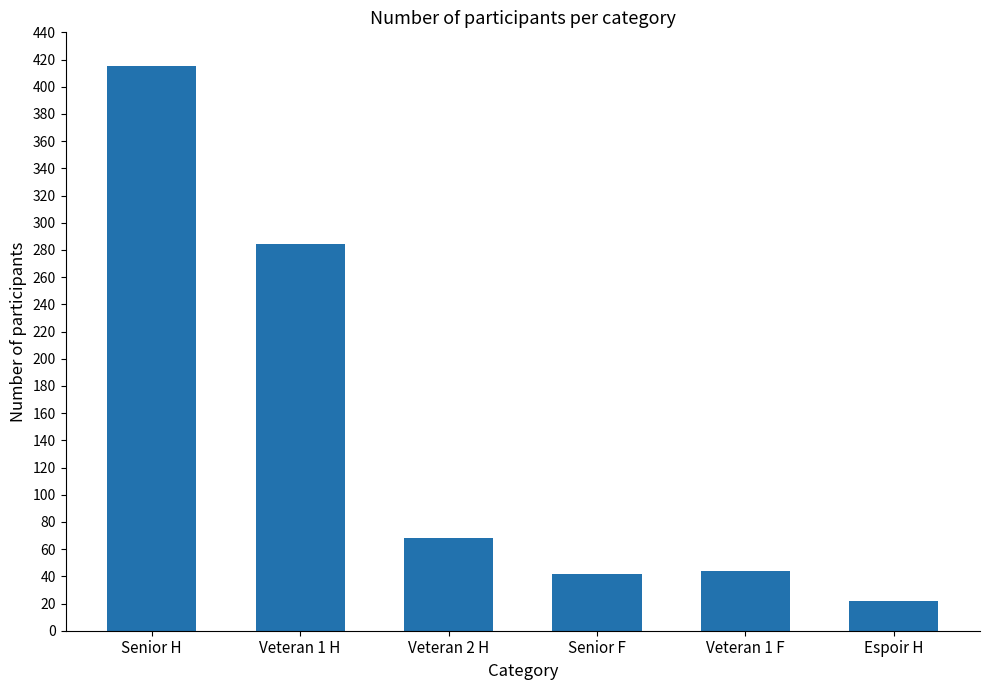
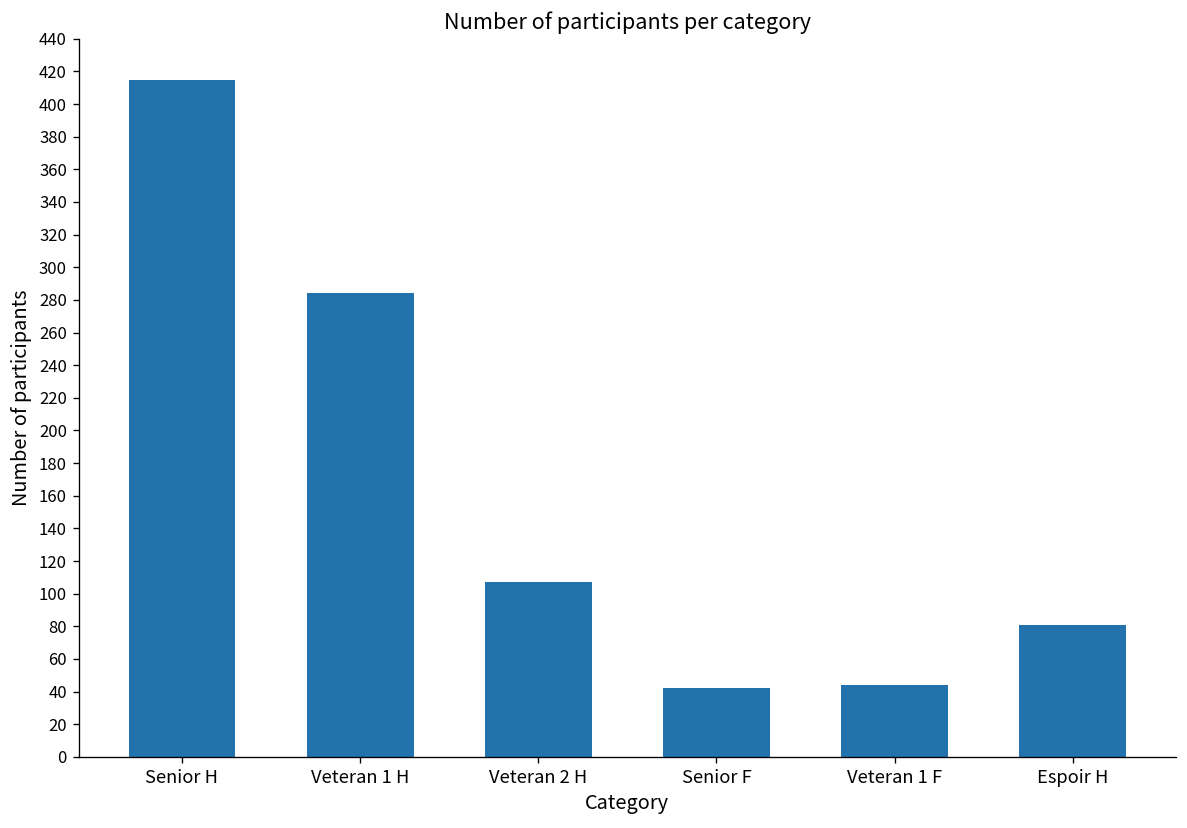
Veteran 2 H: 68 -> 107
Espoir H: 22 -> 81
